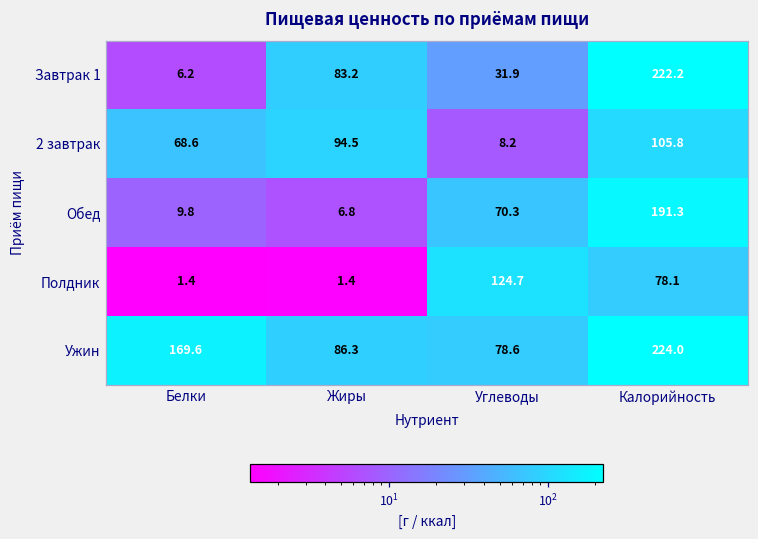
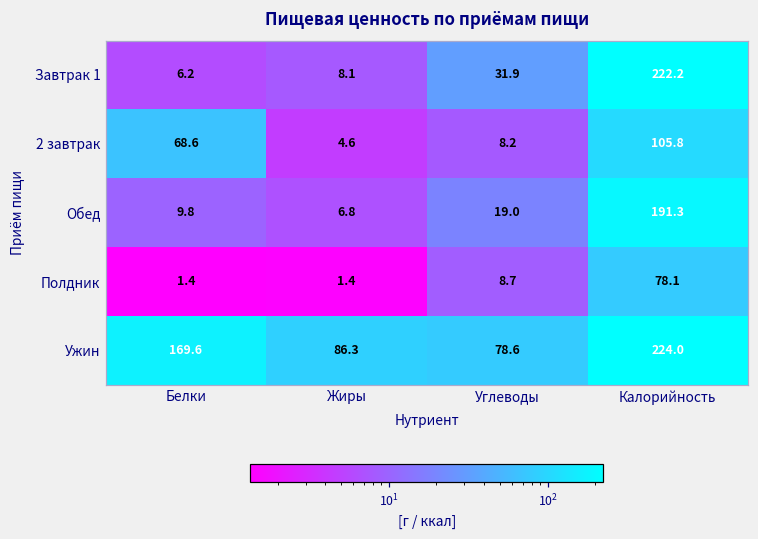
Завтрак 1, Жиры: 83.2 -> 8.1
2 завтрак, Жиры: 94.5 -> 4.6
Обед, Углеводы: 70.3 -> 19.0
Полдник, Углеводы: 124.7 -> 8.7
